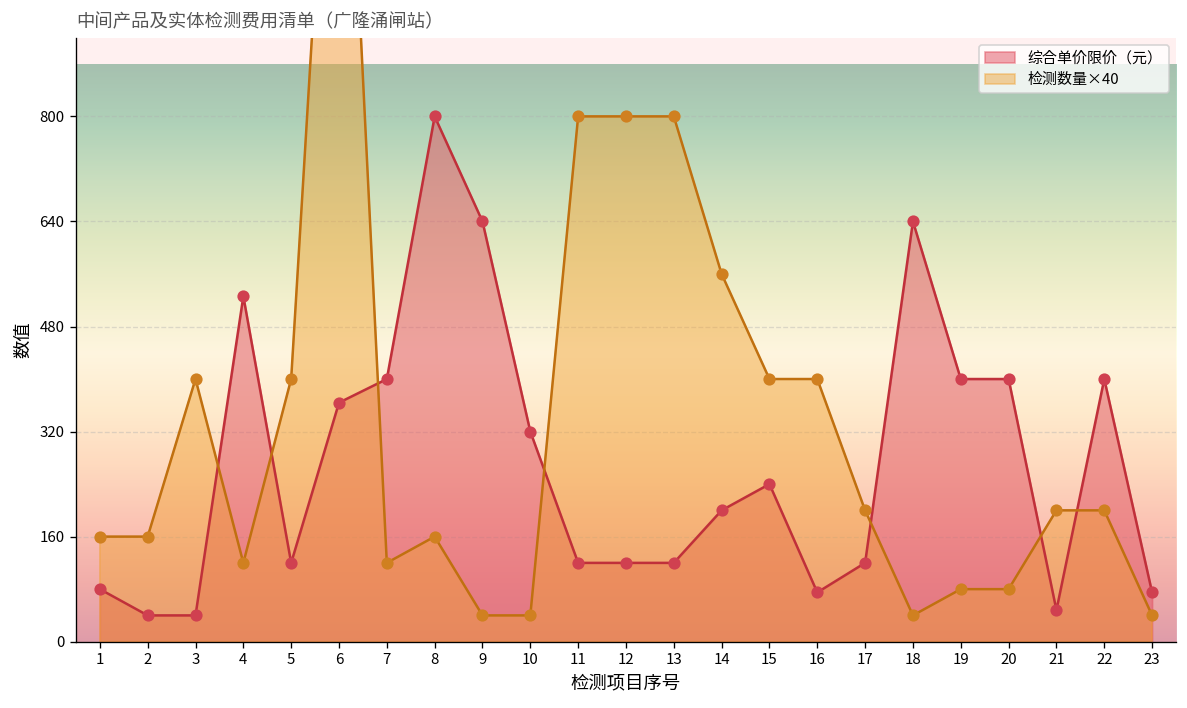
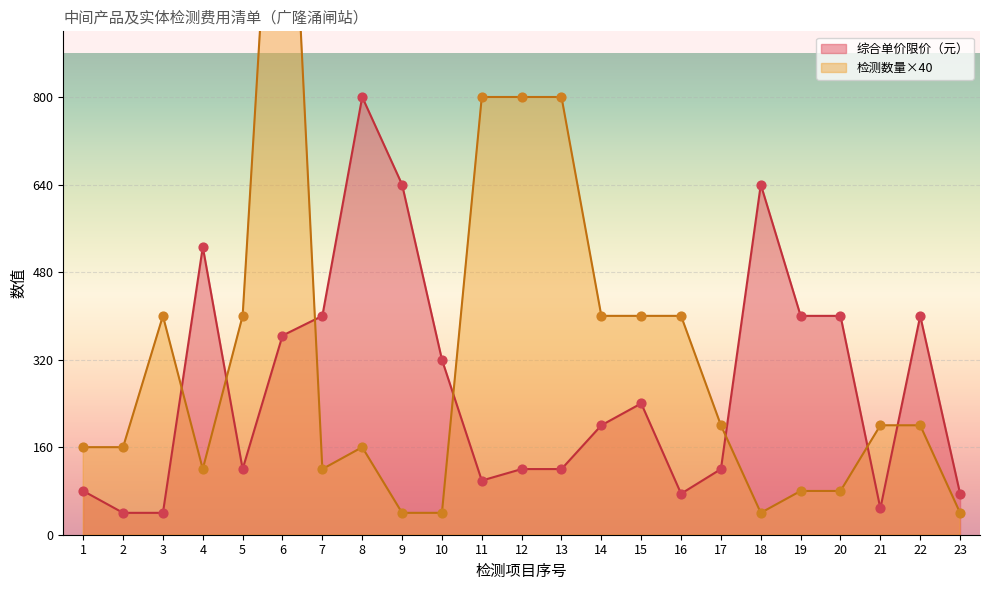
综合单价限价（元）, 11: 120 -> 100
检测数量×40, 14: 560 -> 400
